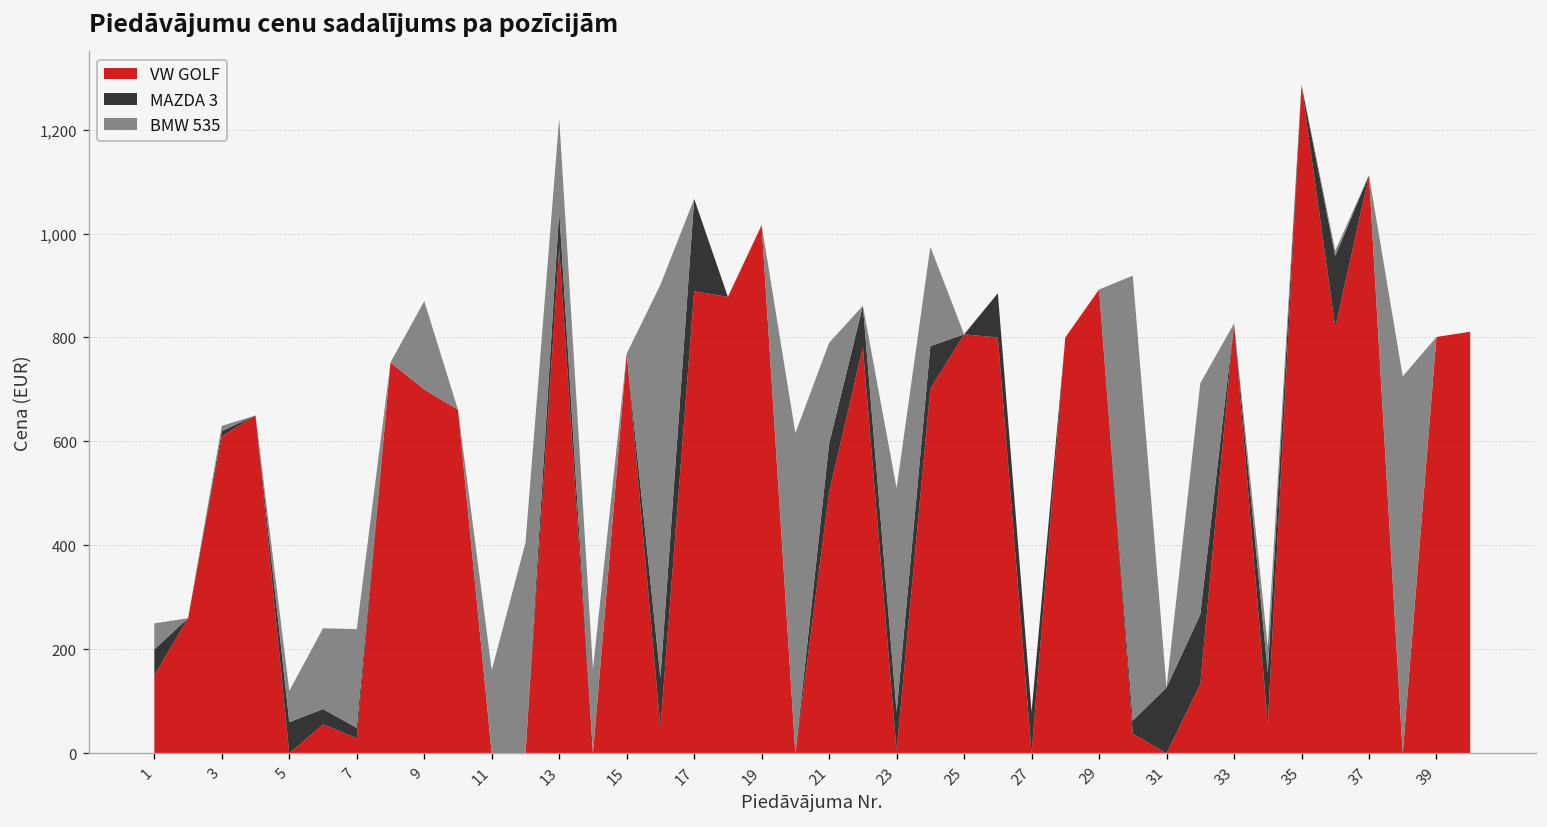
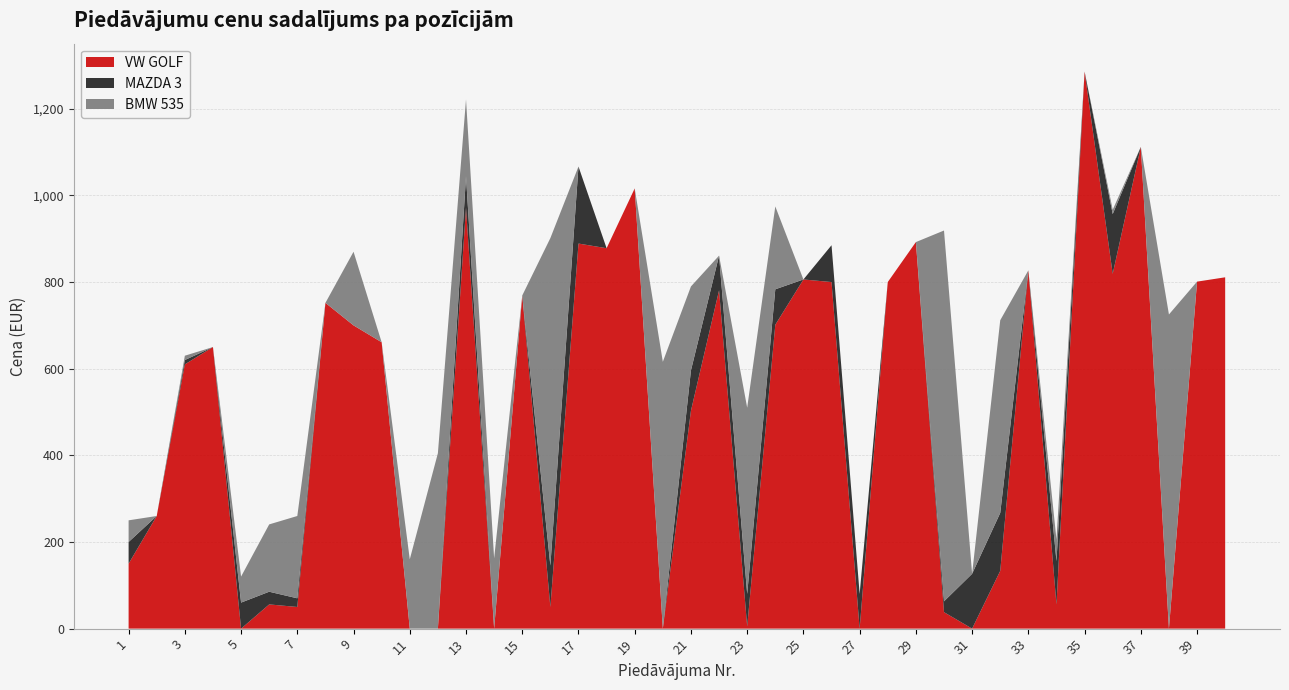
VW GOLF, 7: 30 -> 50
